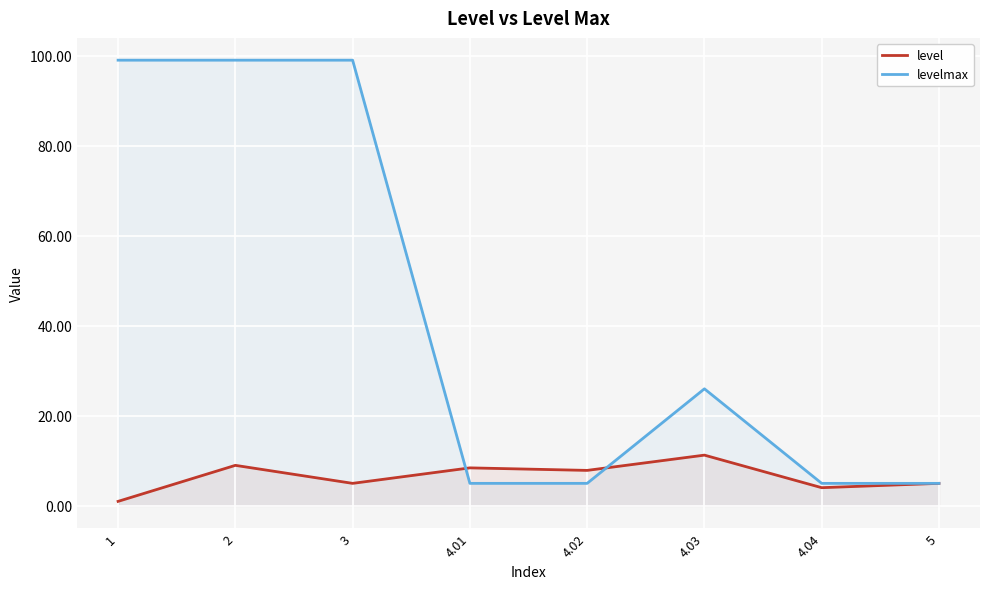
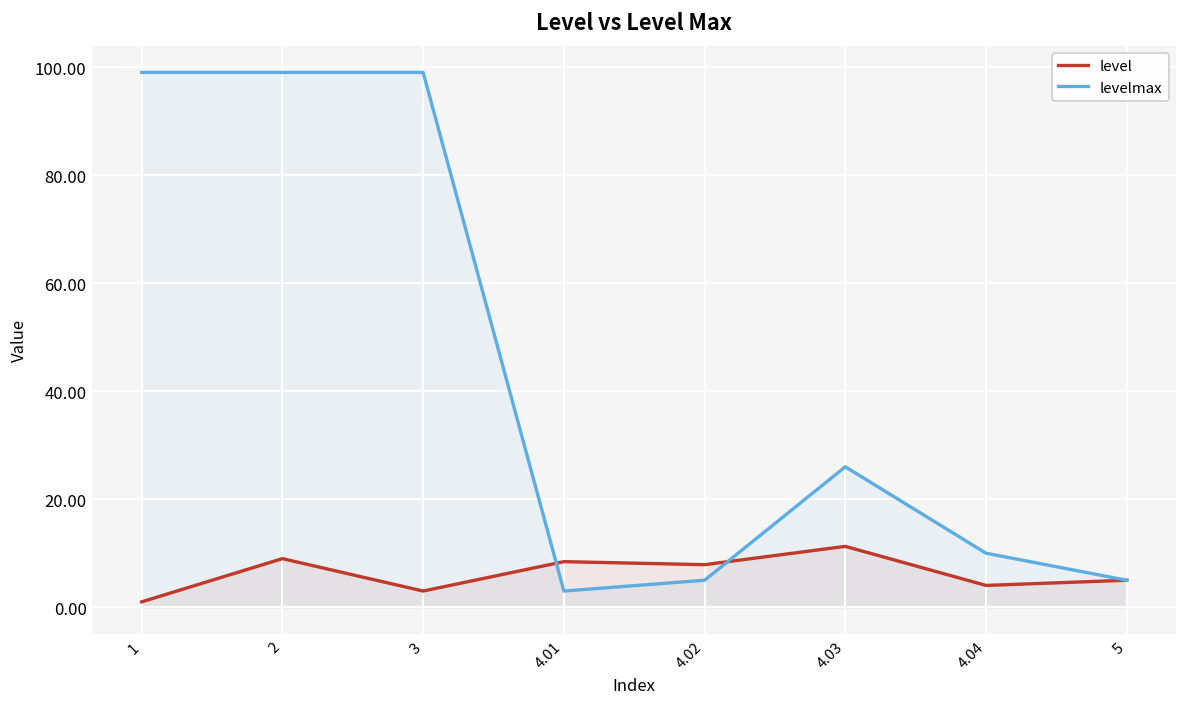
level, 3: 5 -> 3
levelmax, 4.01: 5 -> 3
levelmax, 4.04: 5 -> 10
